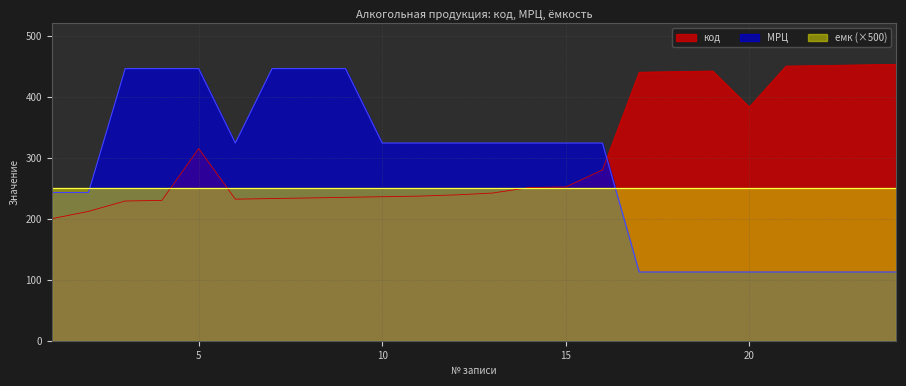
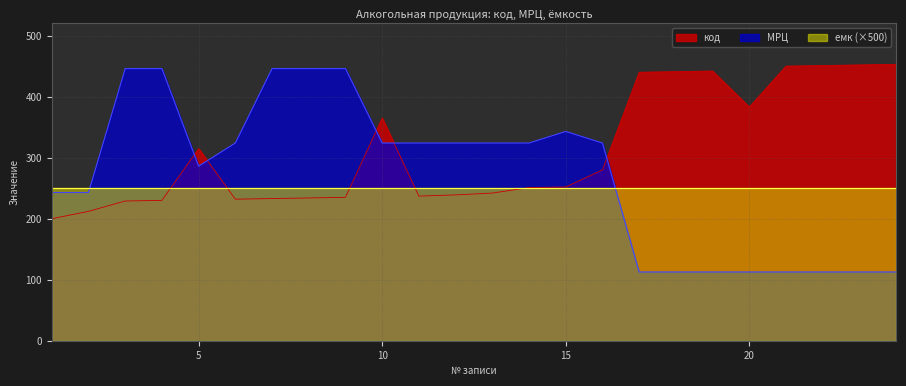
МРЦ, 5: 450 -> 290
код, 10: 240 -> 370
МРЦ, 15: 320 -> 340
